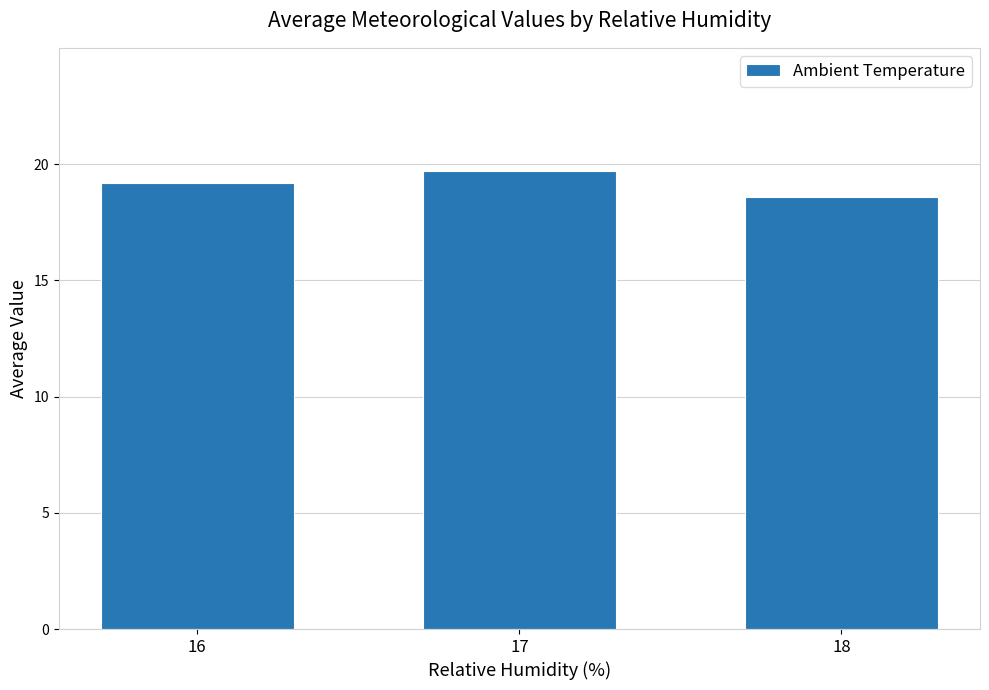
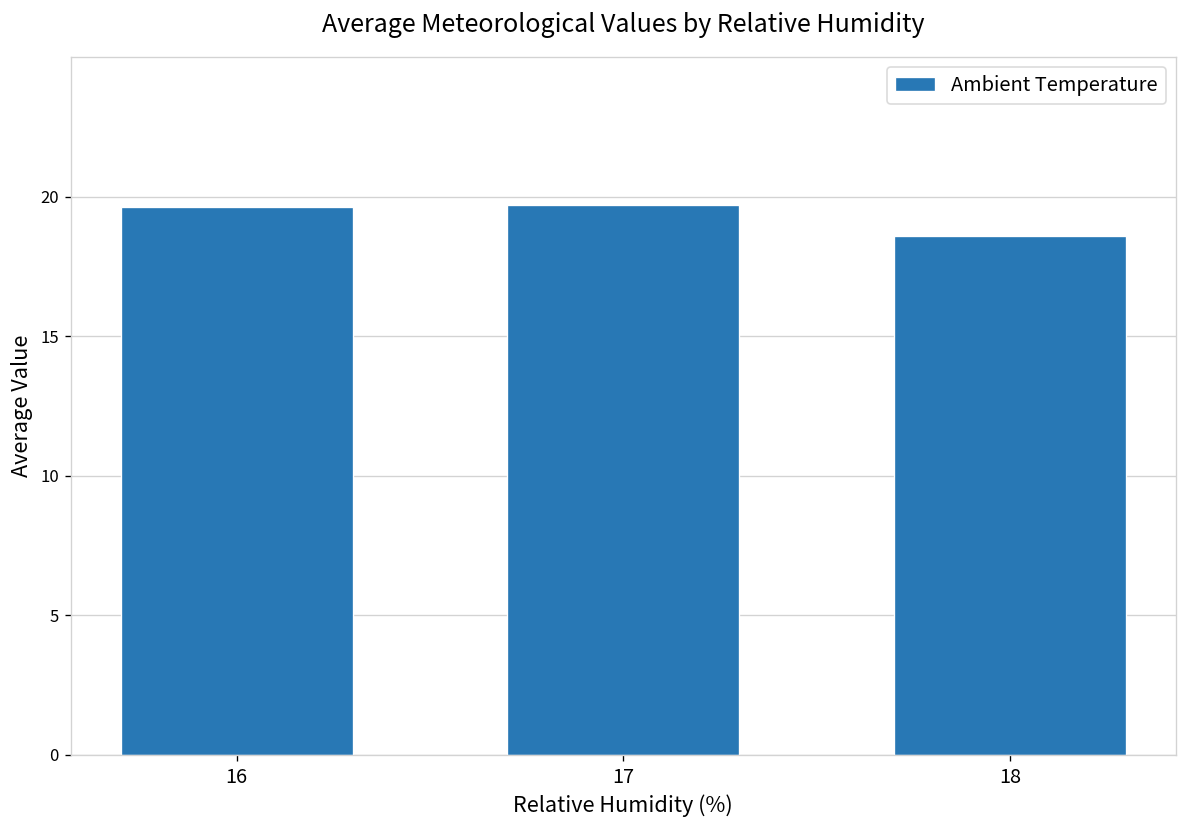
16: 19.2 -> 19.6
